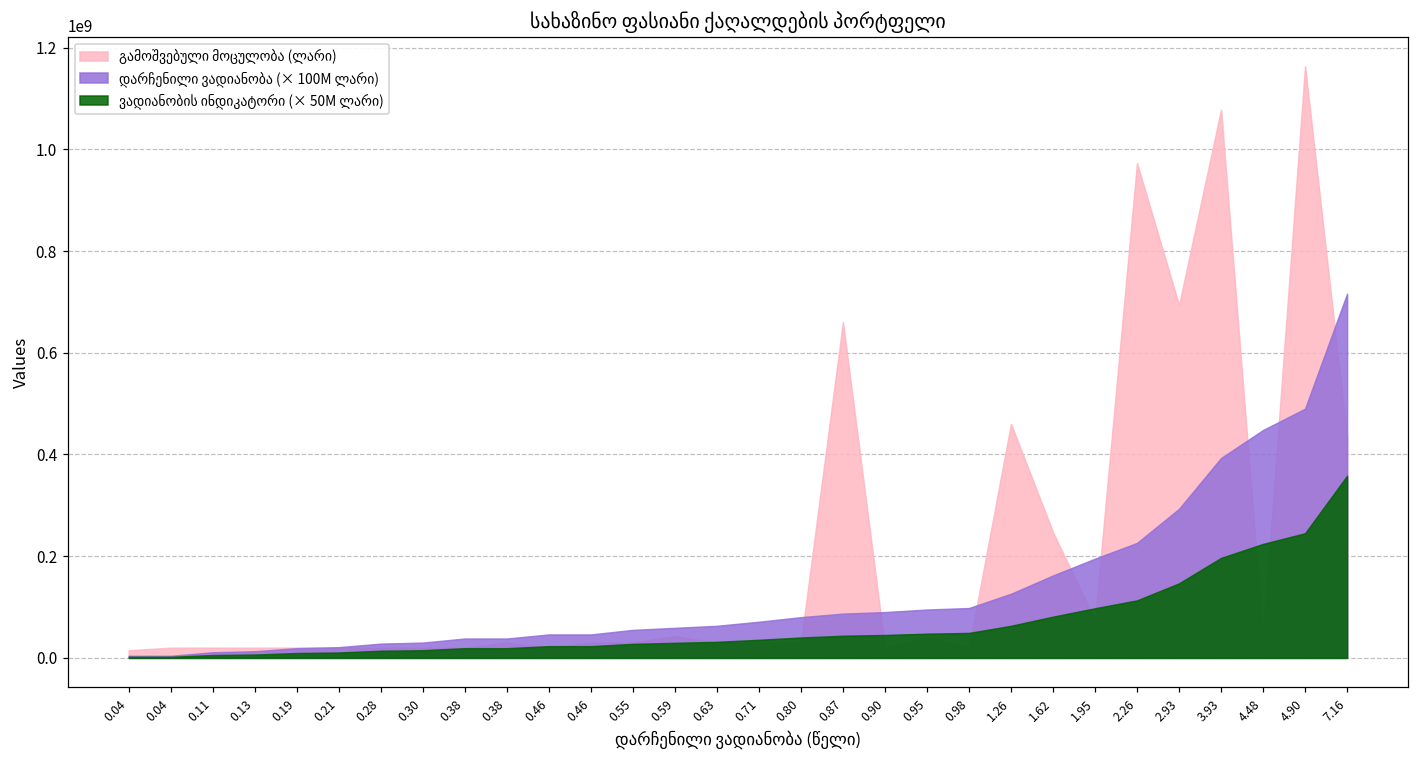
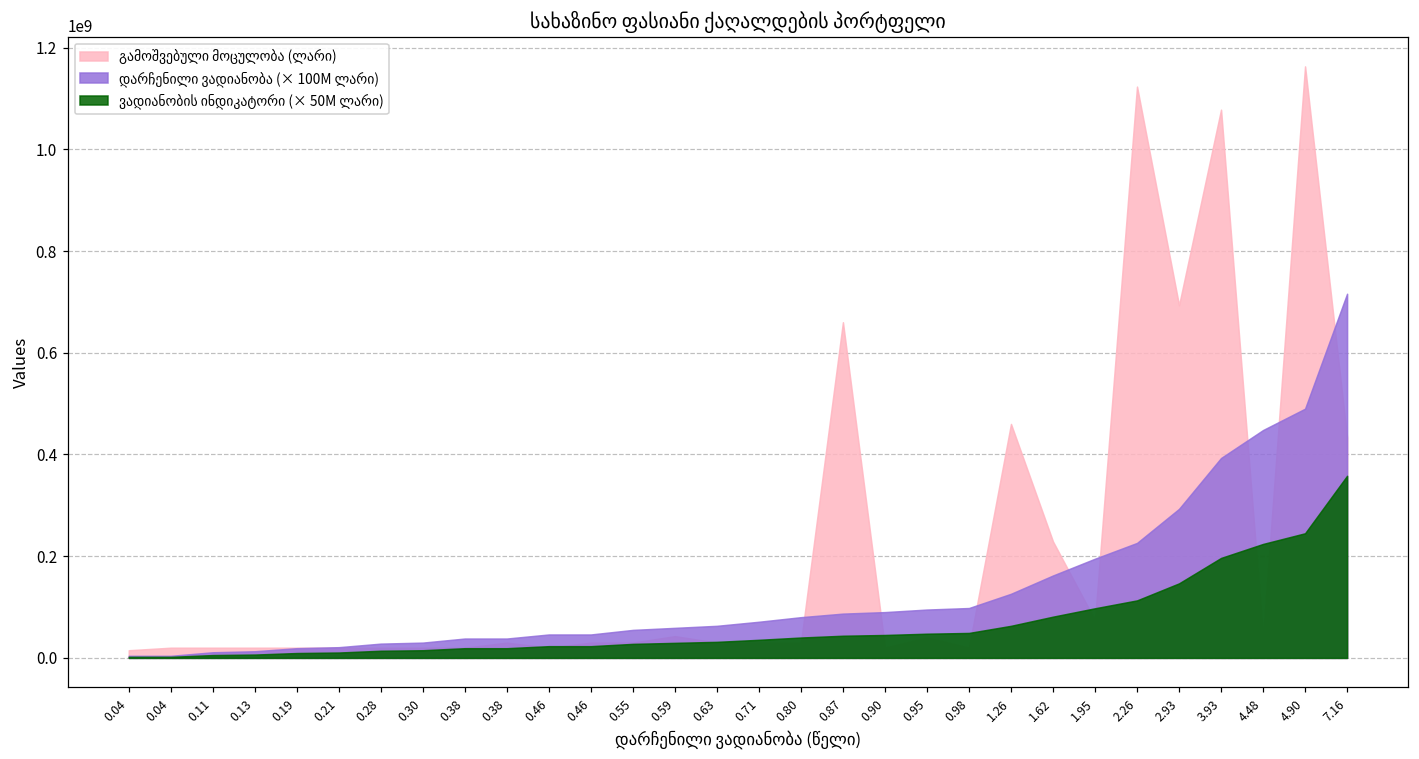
გამოშვებული მოცულობა (ლარი), 1.62: 250000000 -> 230000000
გამოშვებული მოცულობა (ლარი), 2.26: 970000000 -> 1120000000
